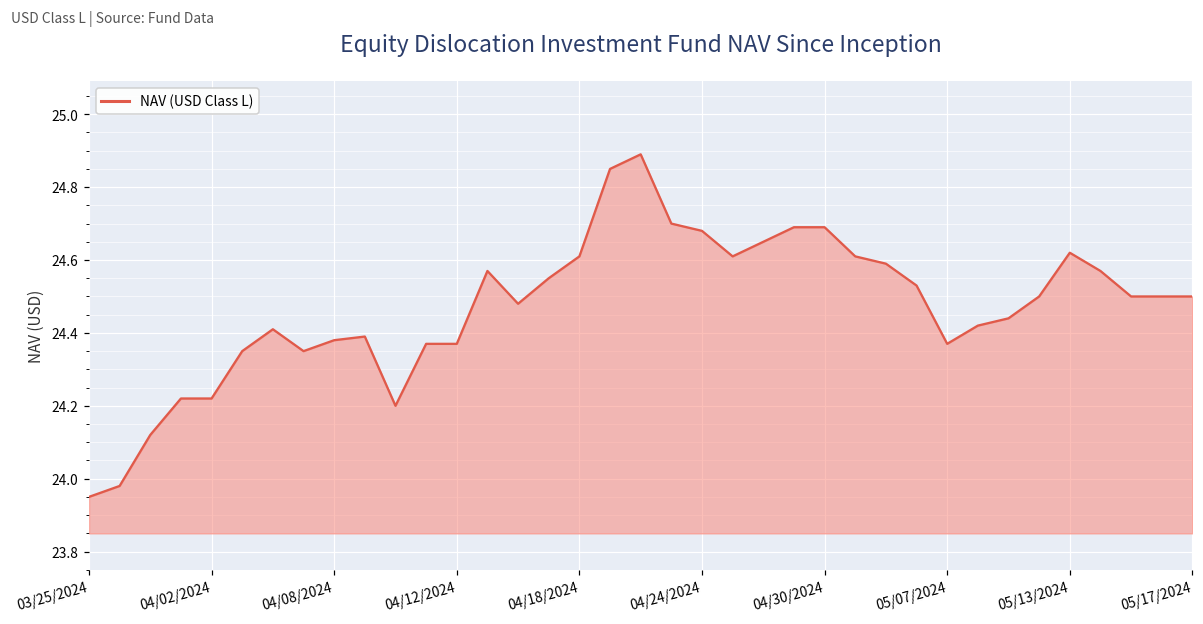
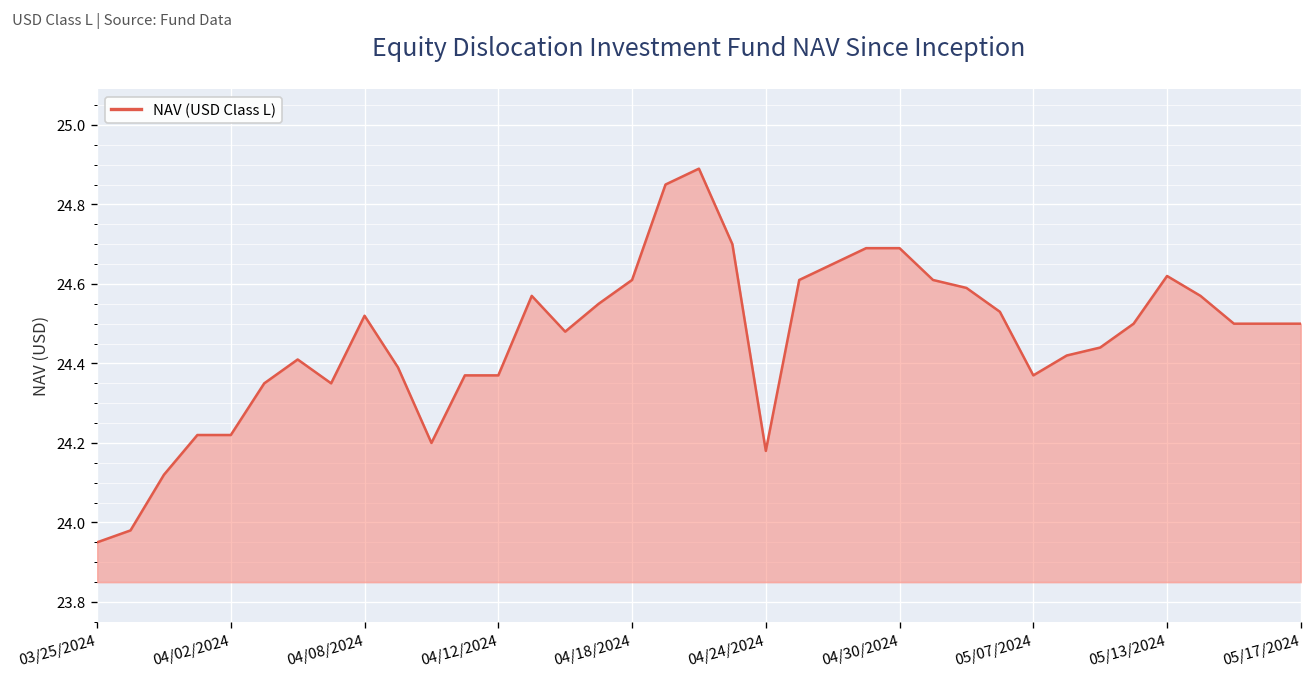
04/08/2024: 24.38 -> 24.52
04/24/2024: 24.68 -> 24.18
